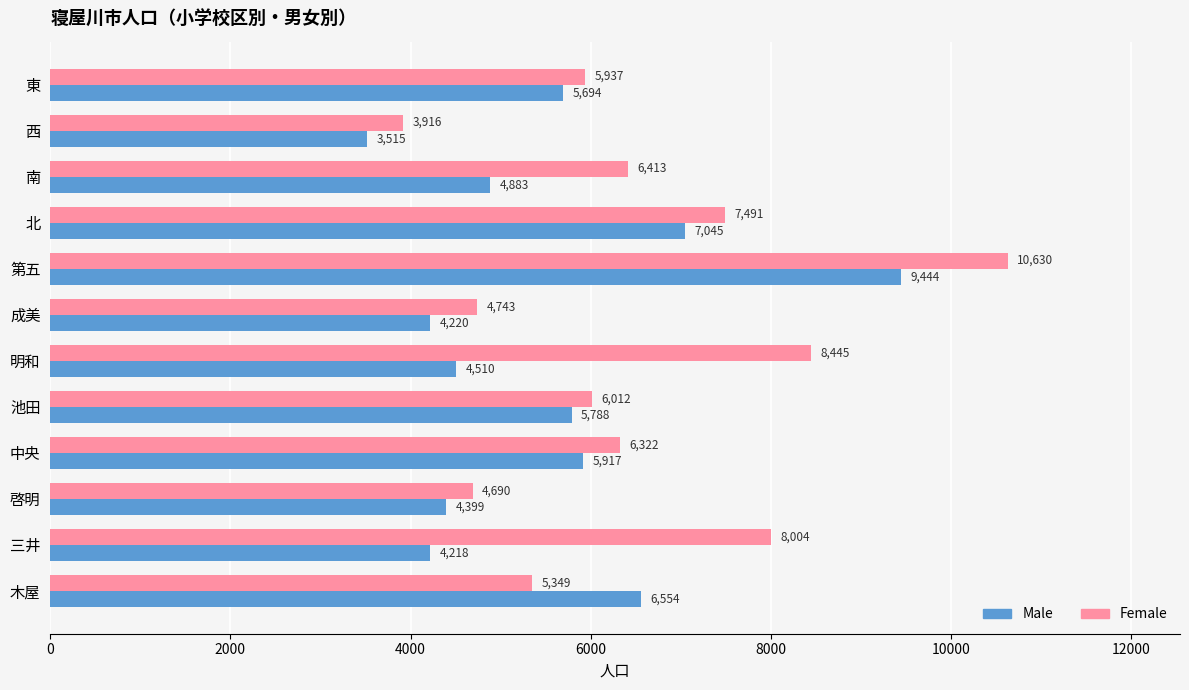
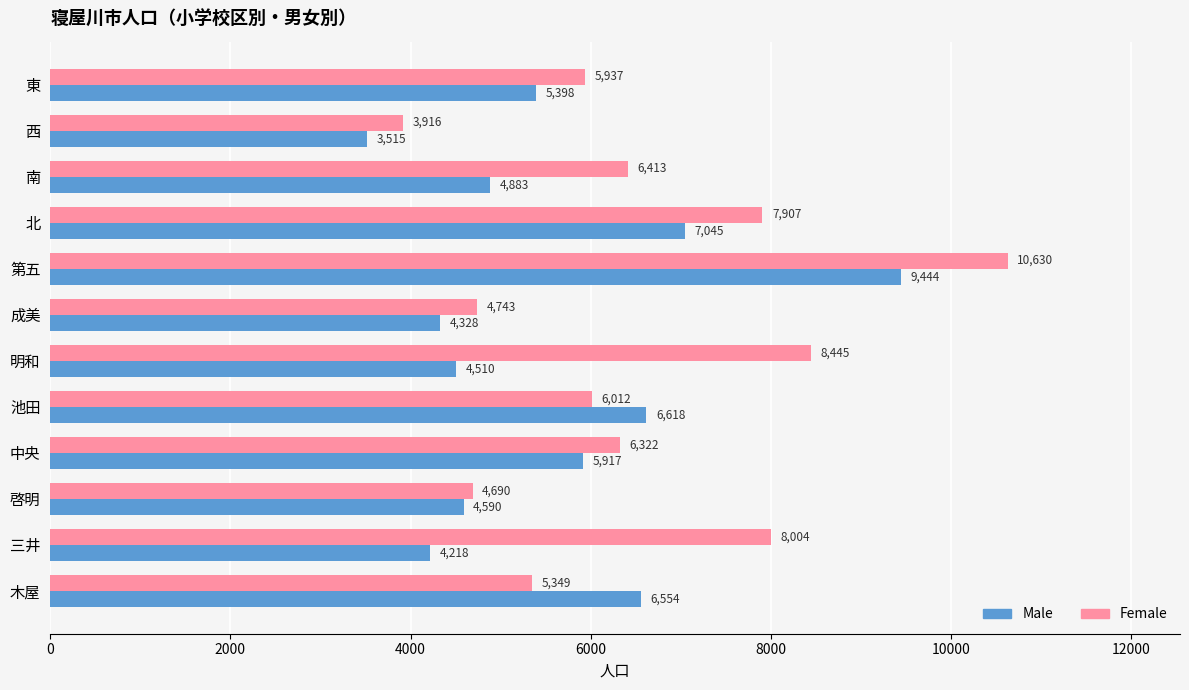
Male, 東: 5,694 -> 5,398
Female, 北: 7,491 -> 7,907
Male, 成美: 4,220 -> 4,328
Male, 池田: 5,788 -> 6,618
Male, 啓明: 4,399 -> 4,590
